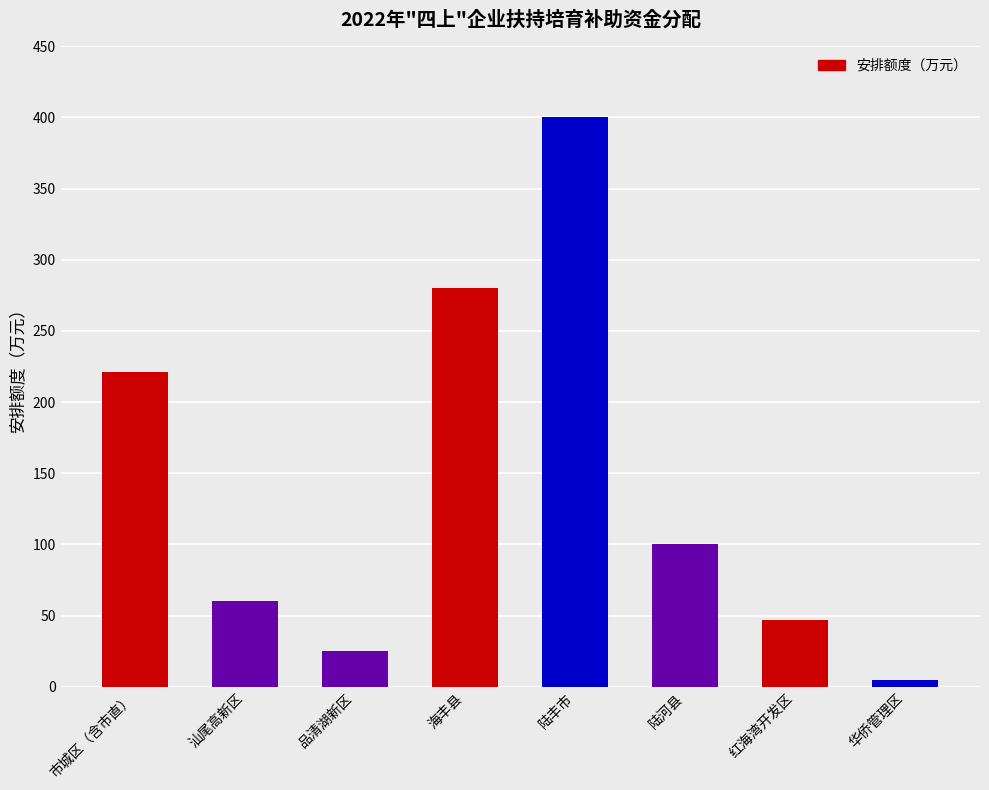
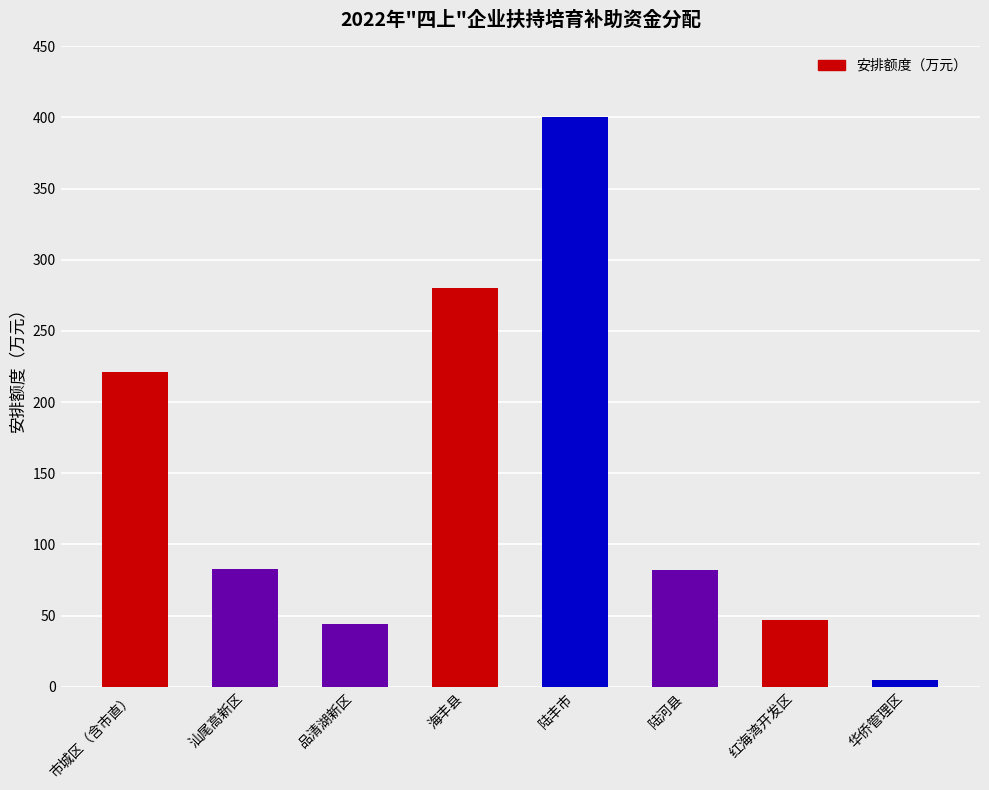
汕尾高新区: 60 -> 83
品清湖新区: 25 -> 44
陆河县: 100 -> 82
